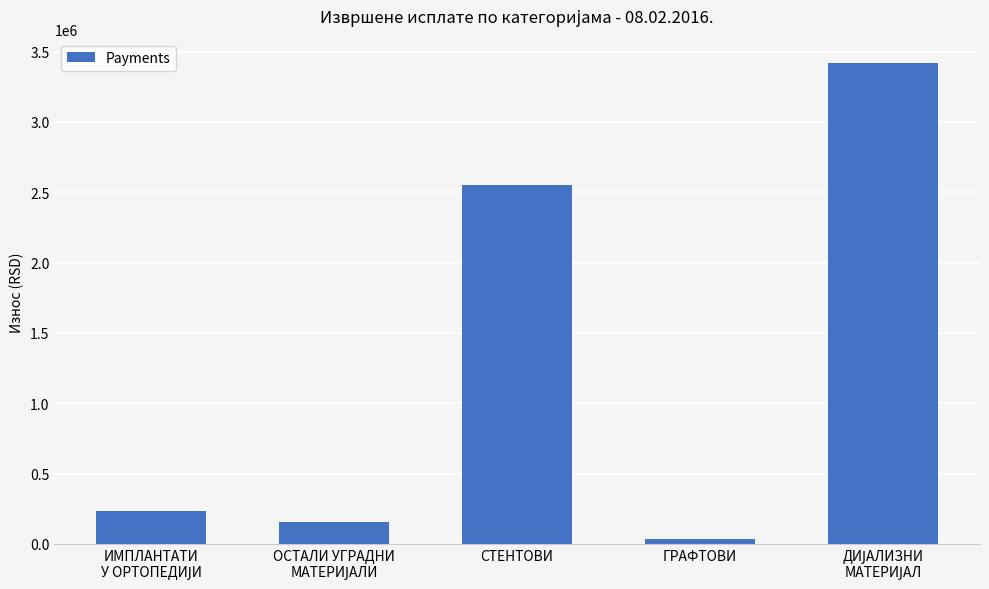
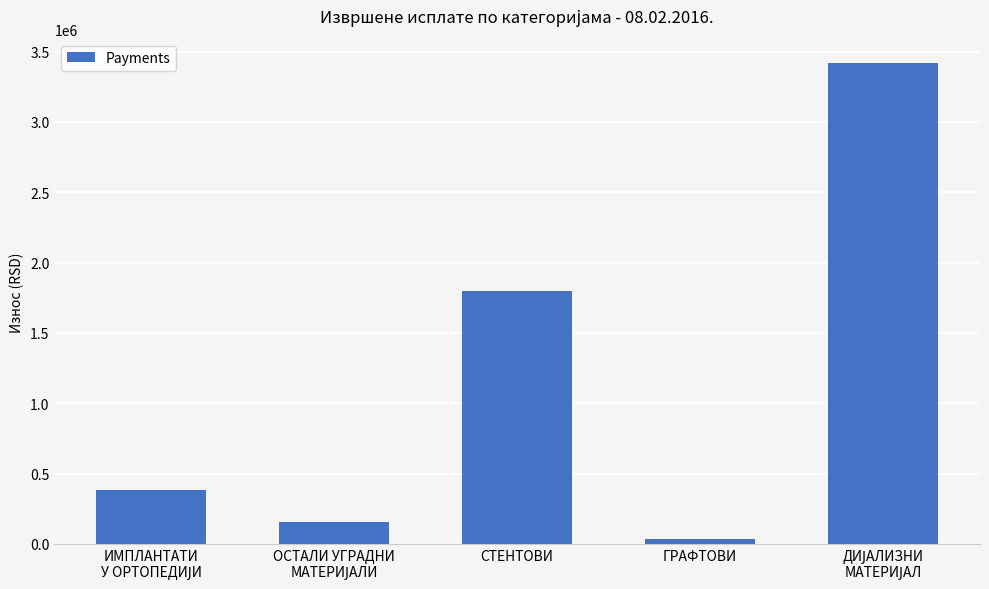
ИМПЛАНТАТИ У ОРТОПЕДИЈИ: 230000 -> 390000
СТЕНТОВИ: 2550000 -> 1800000
